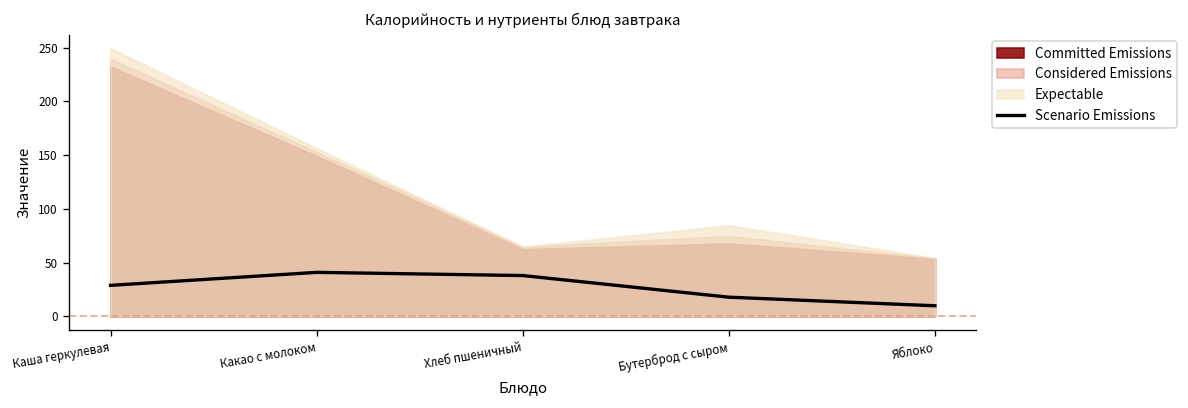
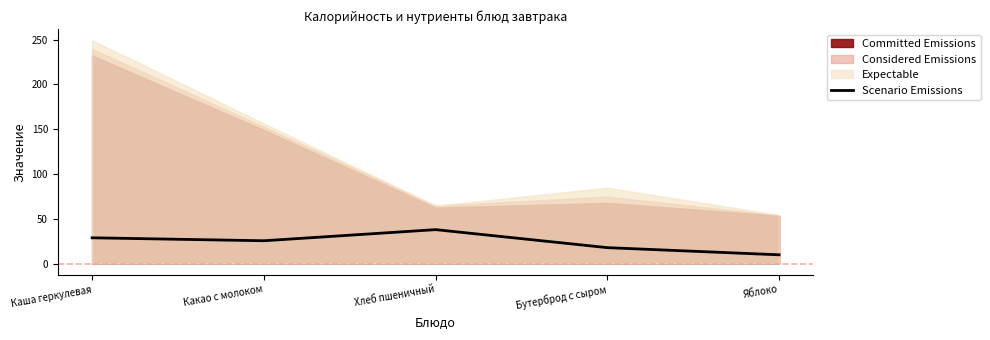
Scenario Emissions, Какао с молоком: 40 -> 30
